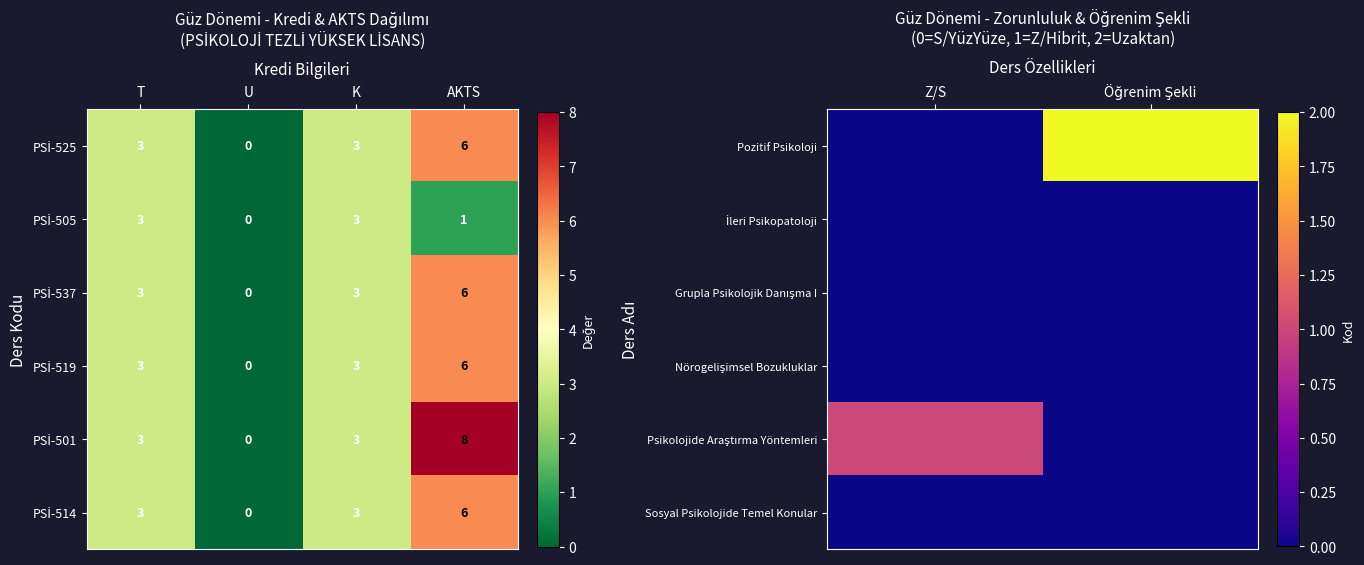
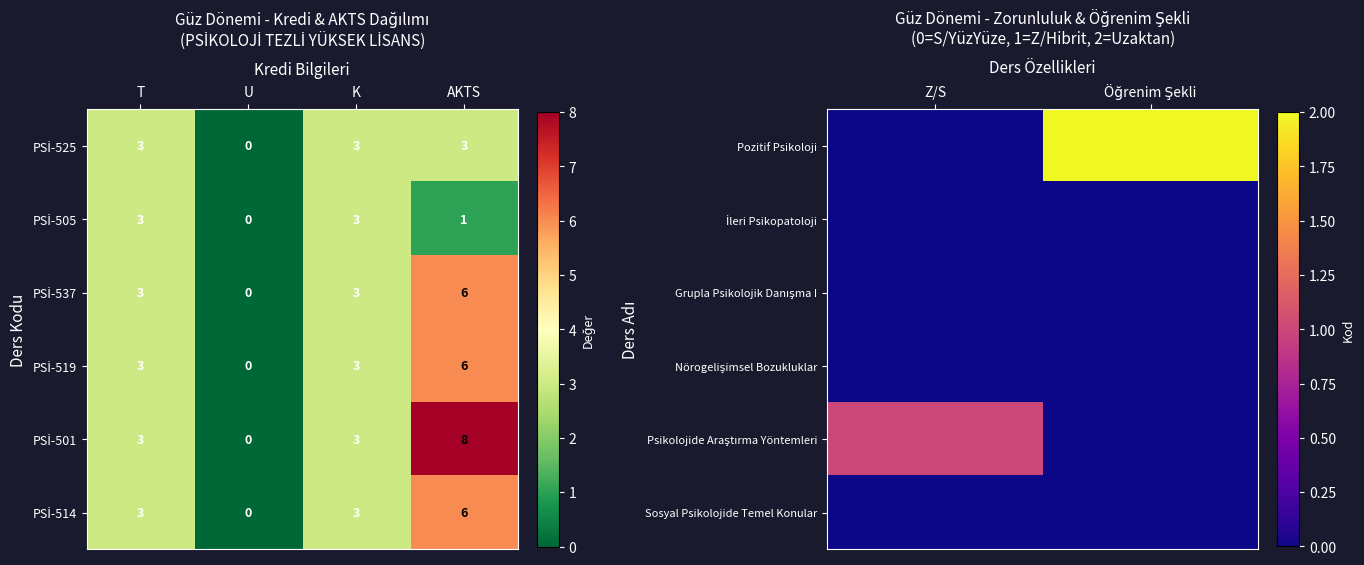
Güz Dönemi - Kredi & AKTS Dağılımı (PSİKOLOJİ TEZLİ YÜKSEK LİSANS), PSİ-525, AKTS: 6 -> 3
